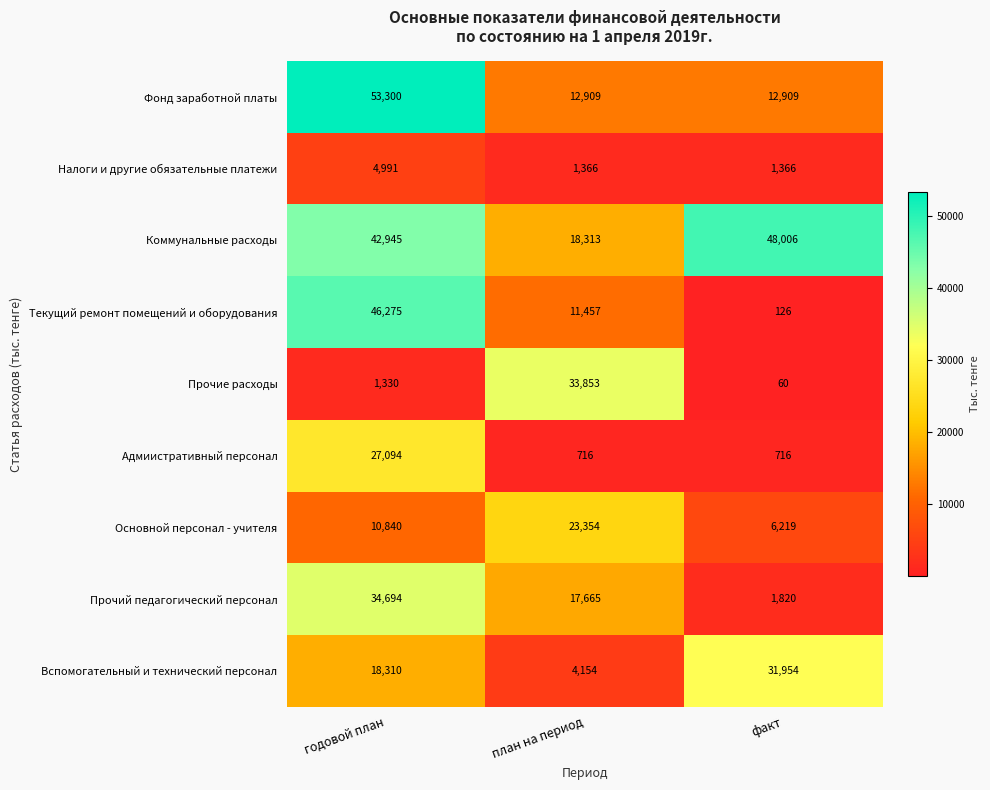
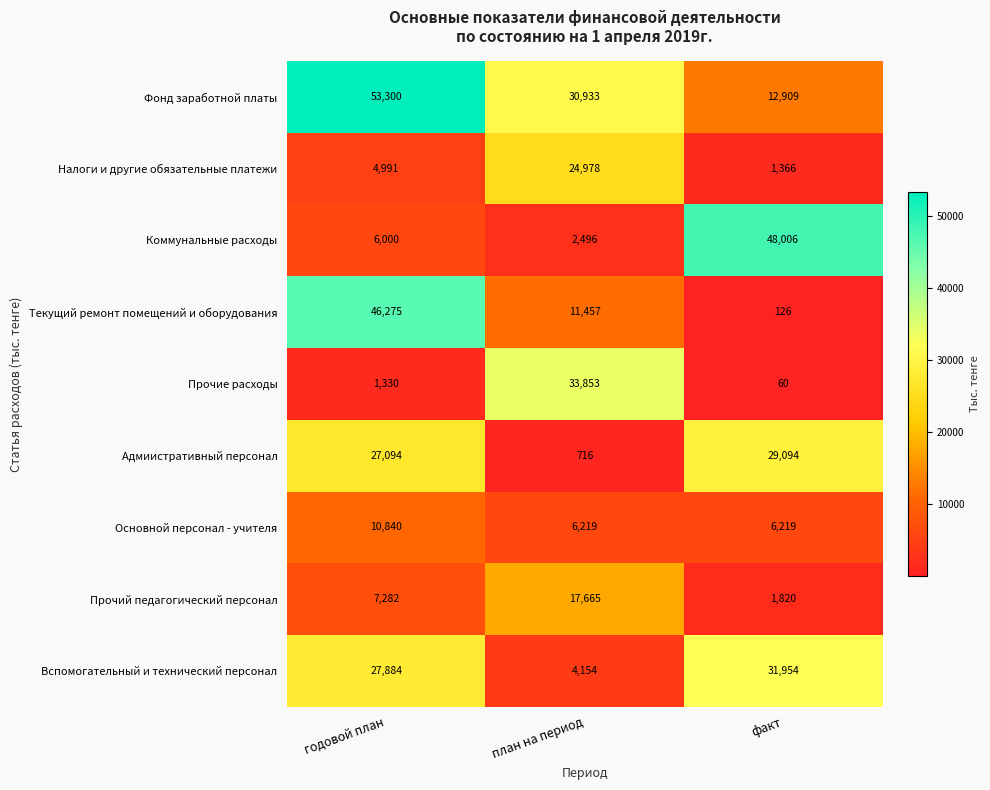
Фонд заработной платы, план на период: 12,909 -> 30,933
Налоги и другие обязательные платежи, план на период: 1,366 -> 24,978
Коммунальные расходы, годовой план: 42,945 -> 6,000
Коммунальные расходы, план на период: 18,313 -> 2,496
Адмиистративный персонал, факт: 716 -> 29,094
Основной персонал - учителя, план на период: 23,354 -> 6,219
Прочий педагогический персонал, годовой план: 34,694 -> 7,282
Вспомогательный и технический персонал, годовой план: 18,310 -> 27,884
